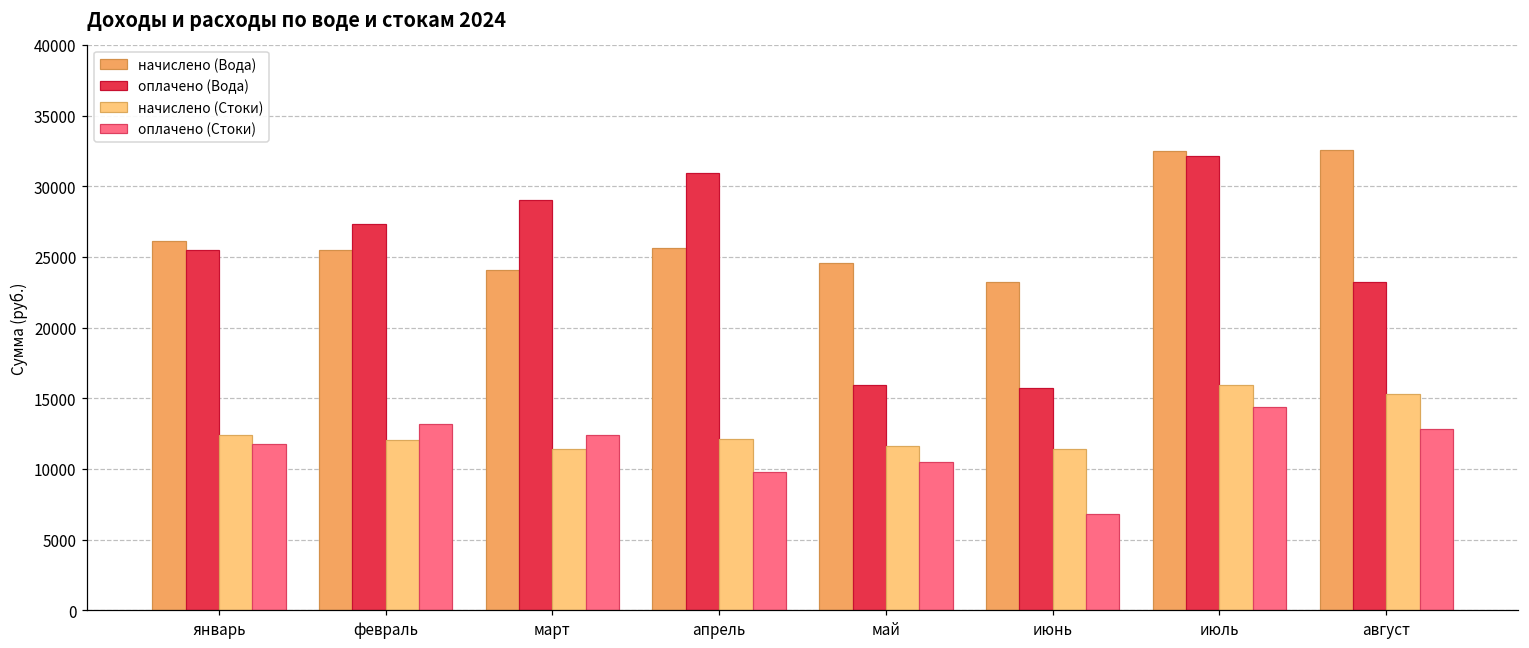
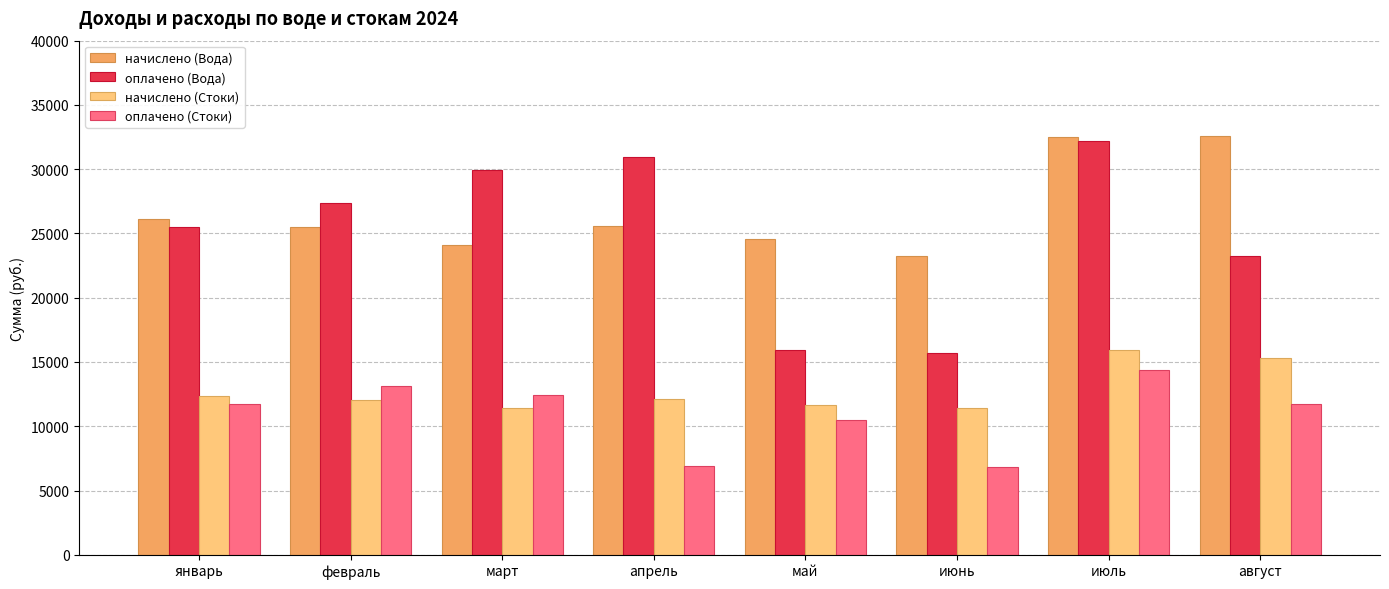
оплачено (Вода), март: 29000 -> 30000
оплачено (Стоки), апрель: 9800 -> 6900
оплачено (Стоки), август: 12800 -> 11700
